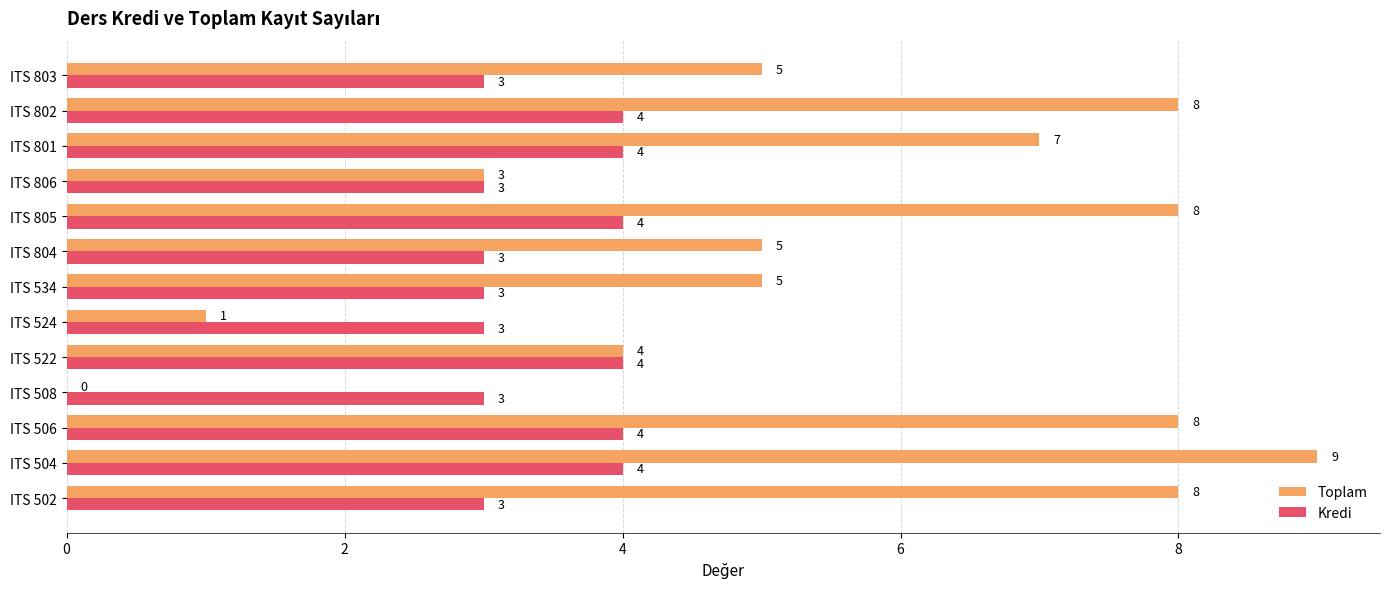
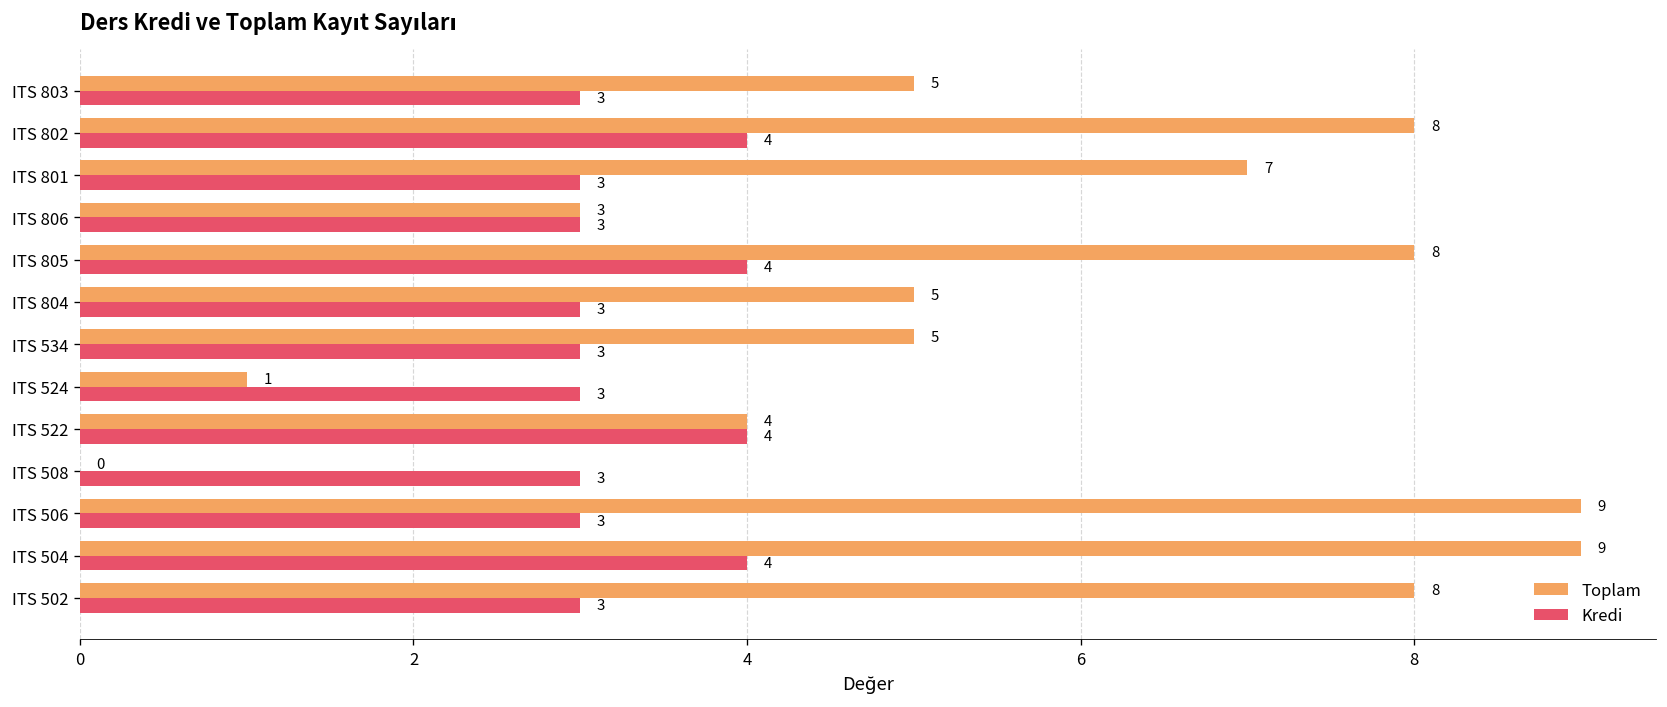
Kredi, ITS 801: 4 -> 3
Toplam, ITS 506: 8 -> 9
Kredi, ITS 506: 4 -> 3
